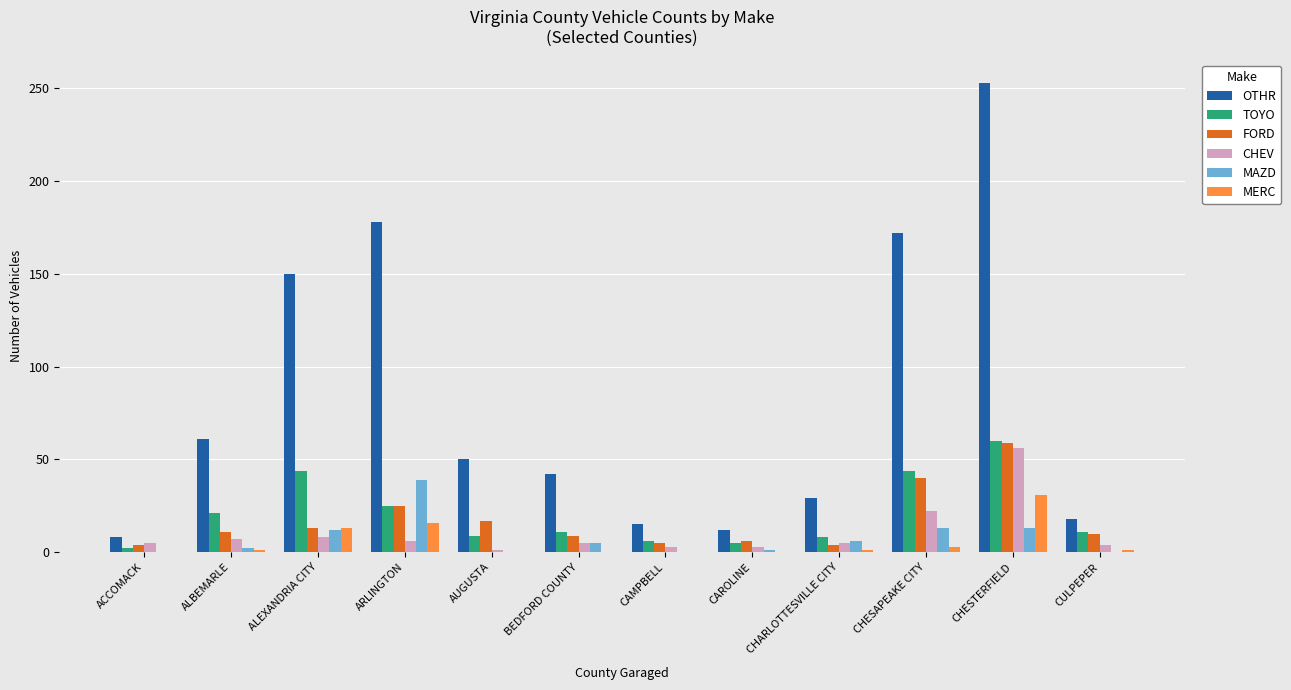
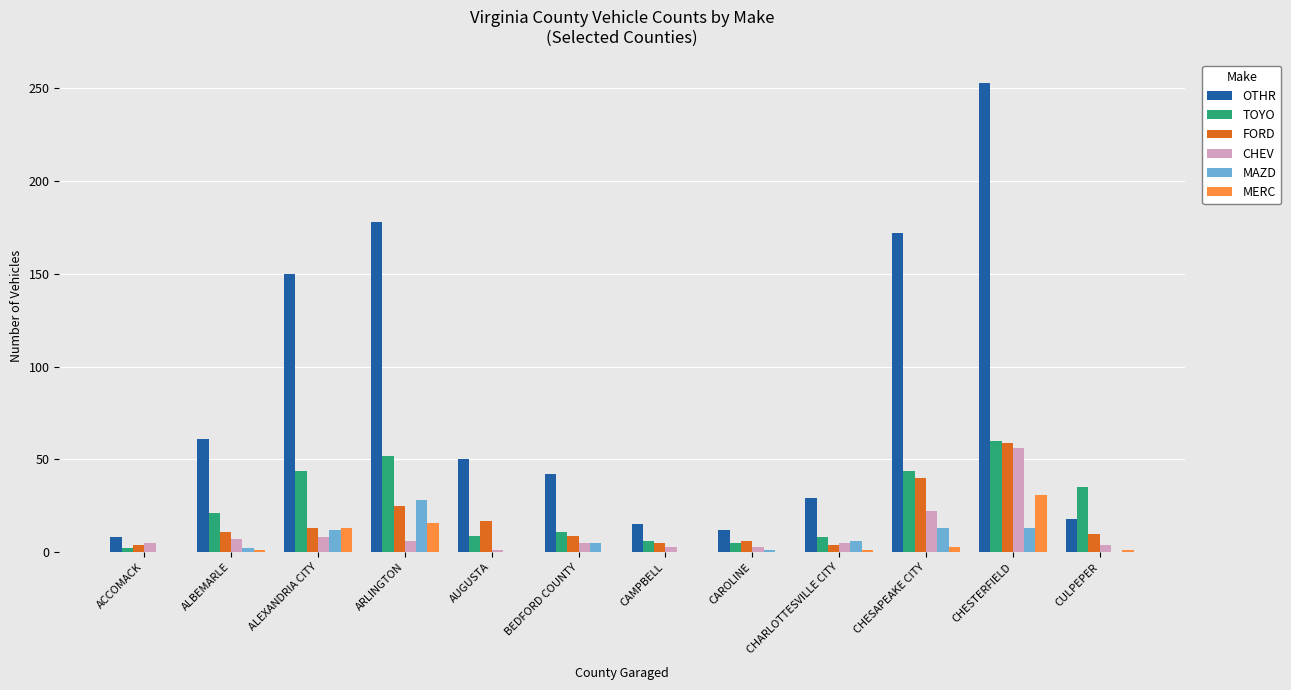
TOYO, ARLINGTON: 25 -> 52
MAZD, ARLINGTON: 39 -> 28
TOYO, CULPEPER: 11 -> 35
